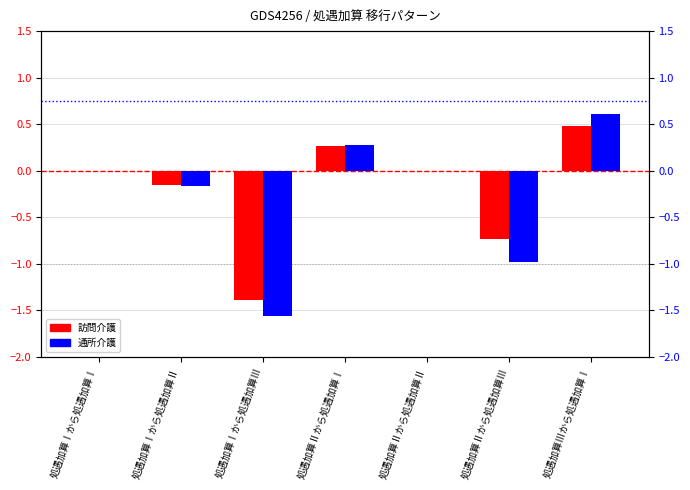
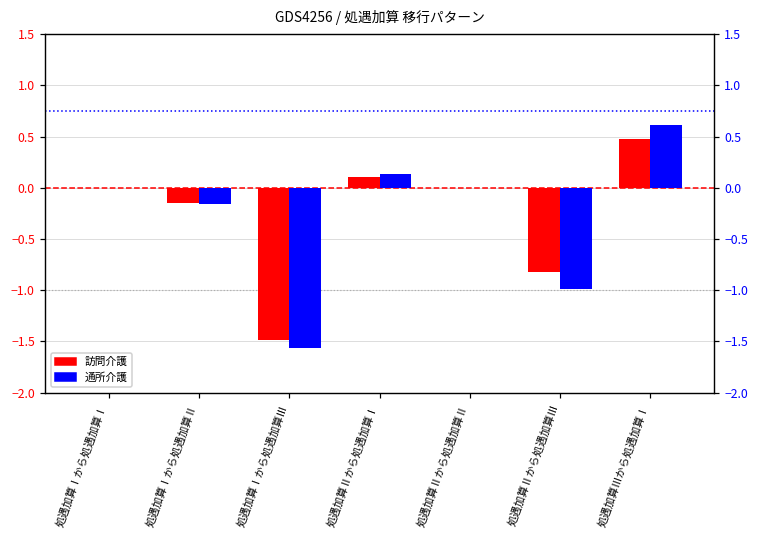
訪問介護, 処遇加算Ⅰから処遇加算Ⅲ: -1.4 -> -1.5
訪問介護, 処遇加算Ⅱから処遇加算Ⅰ: 0.3 -> 0.1
通所介護, 処遇加算Ⅱから処遇加算Ⅰ: 0.3 -> 0.1
訪問介護, 処遇加算Ⅱから処遇加算Ⅲ: -0.7 -> -0.8
